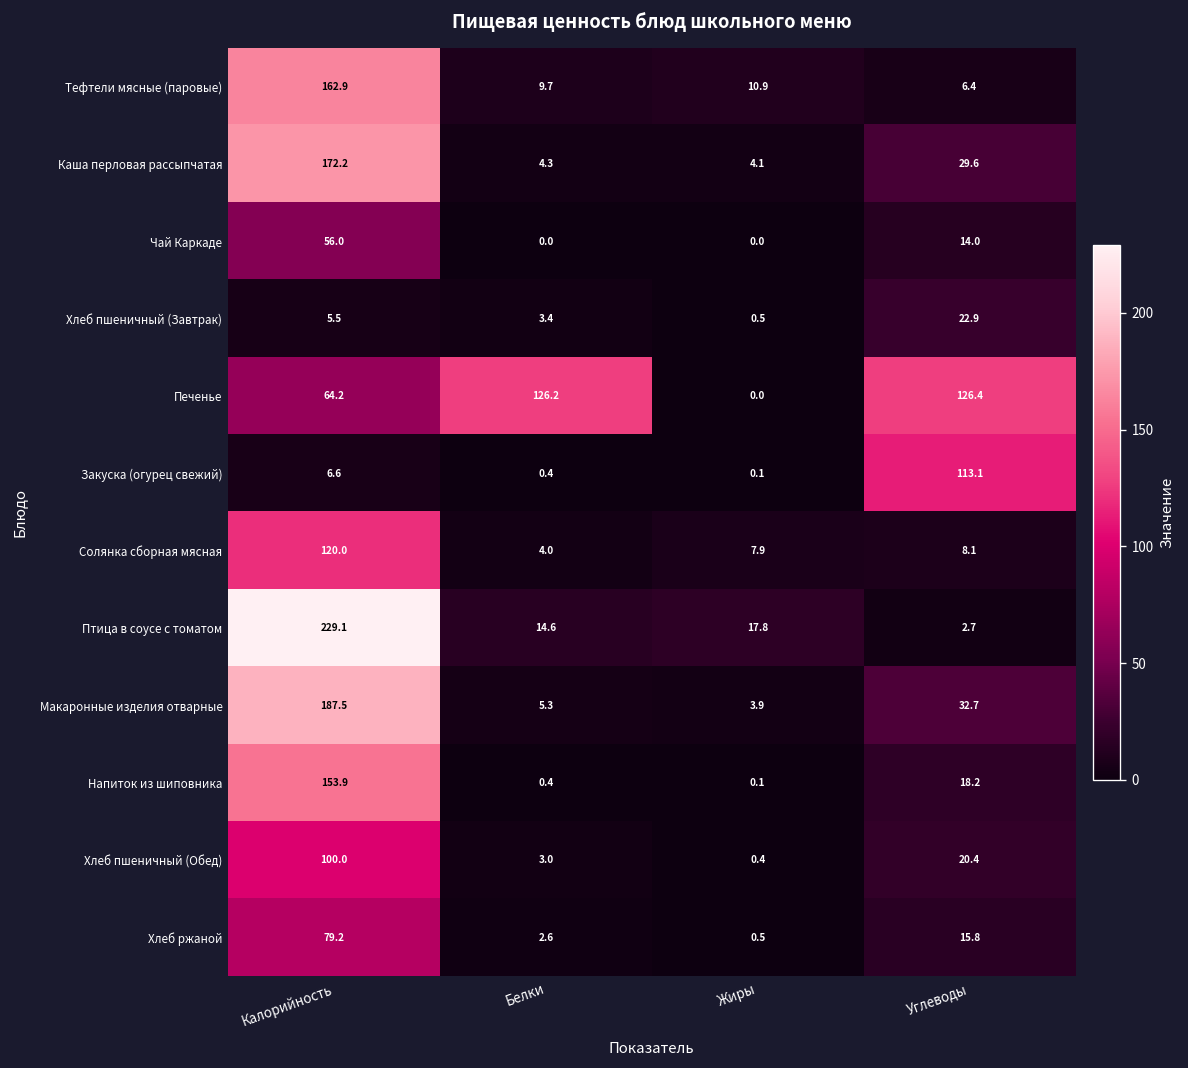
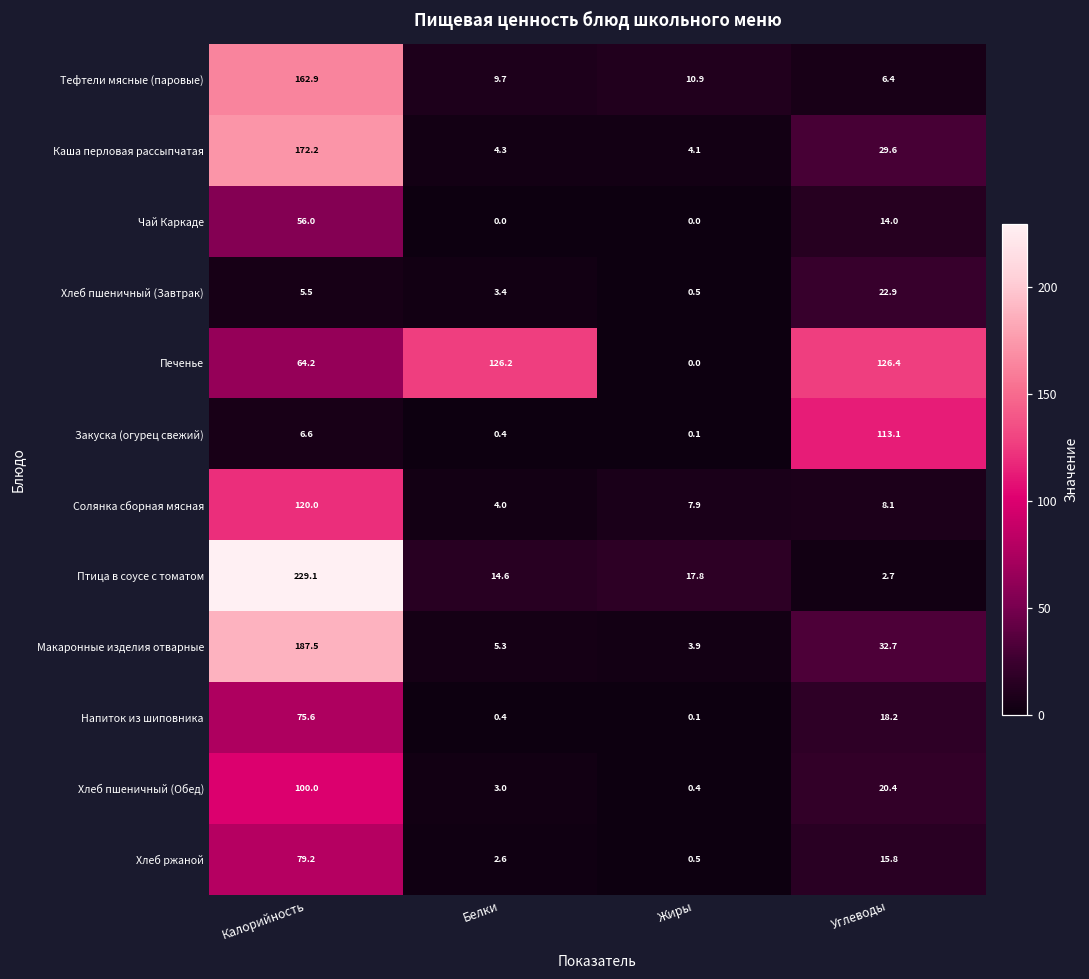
Напиток из шиповника, Калорийность: 153.9 -> 75.6
